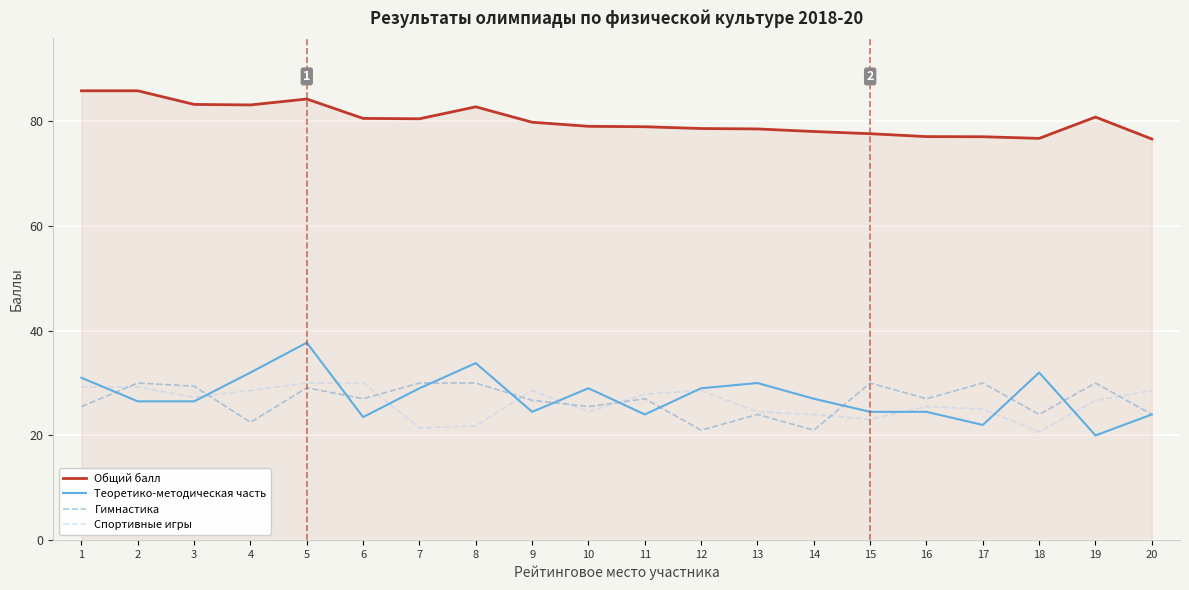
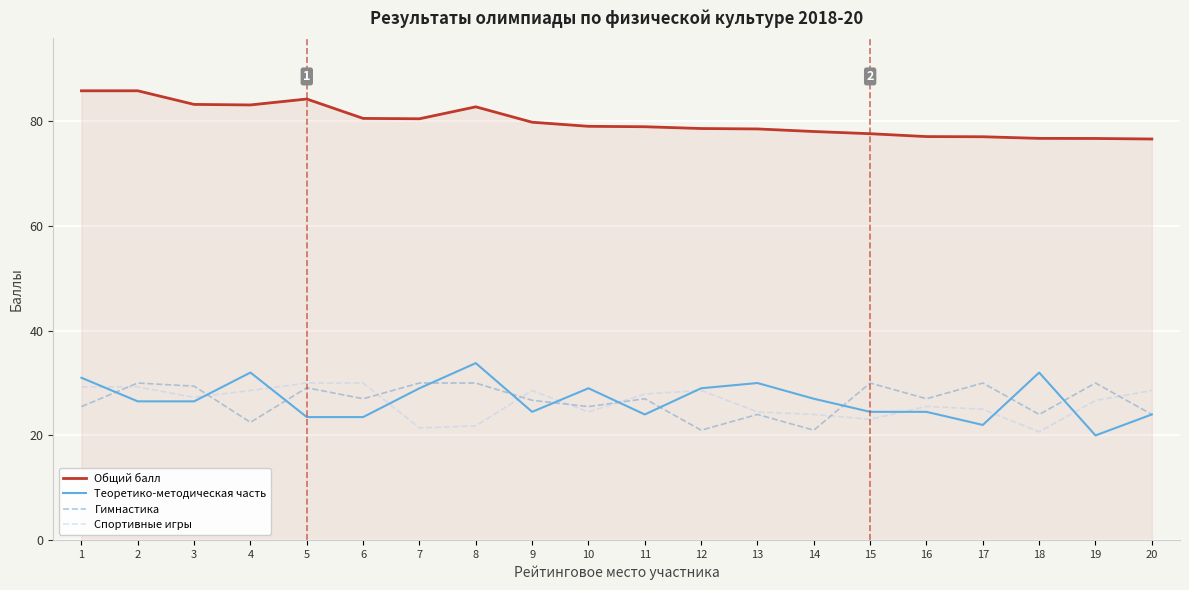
Теоретико-методическая часть, 5: 38 -> 24
Общий балл, 19: 81 -> 77
